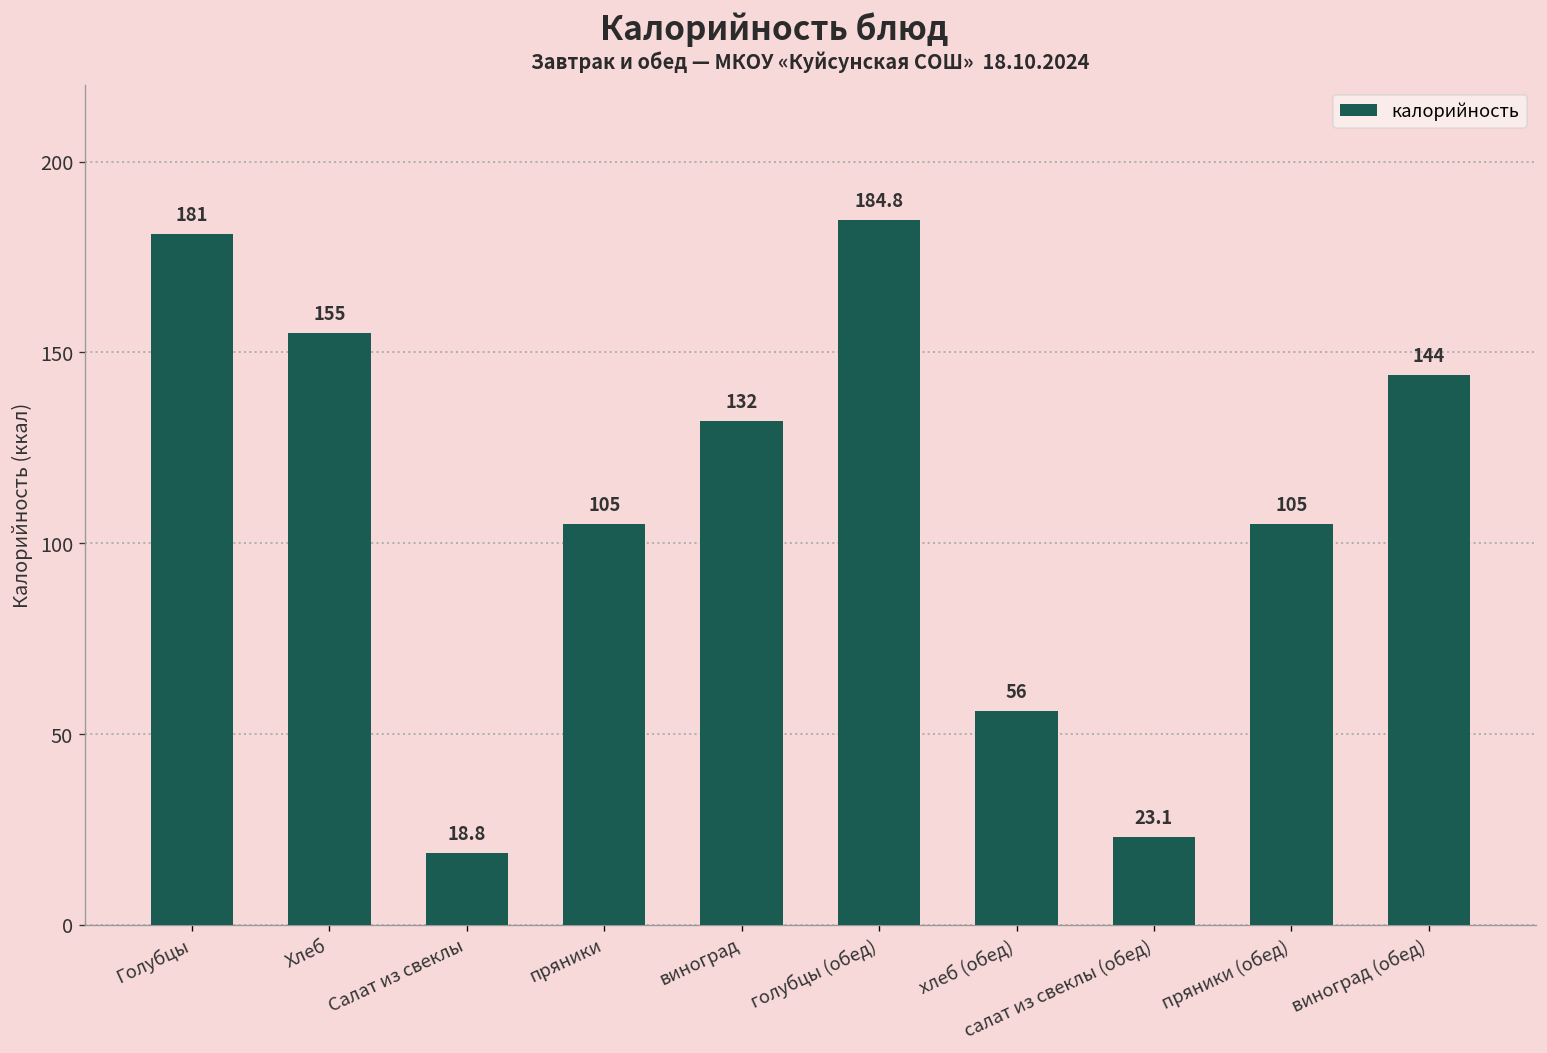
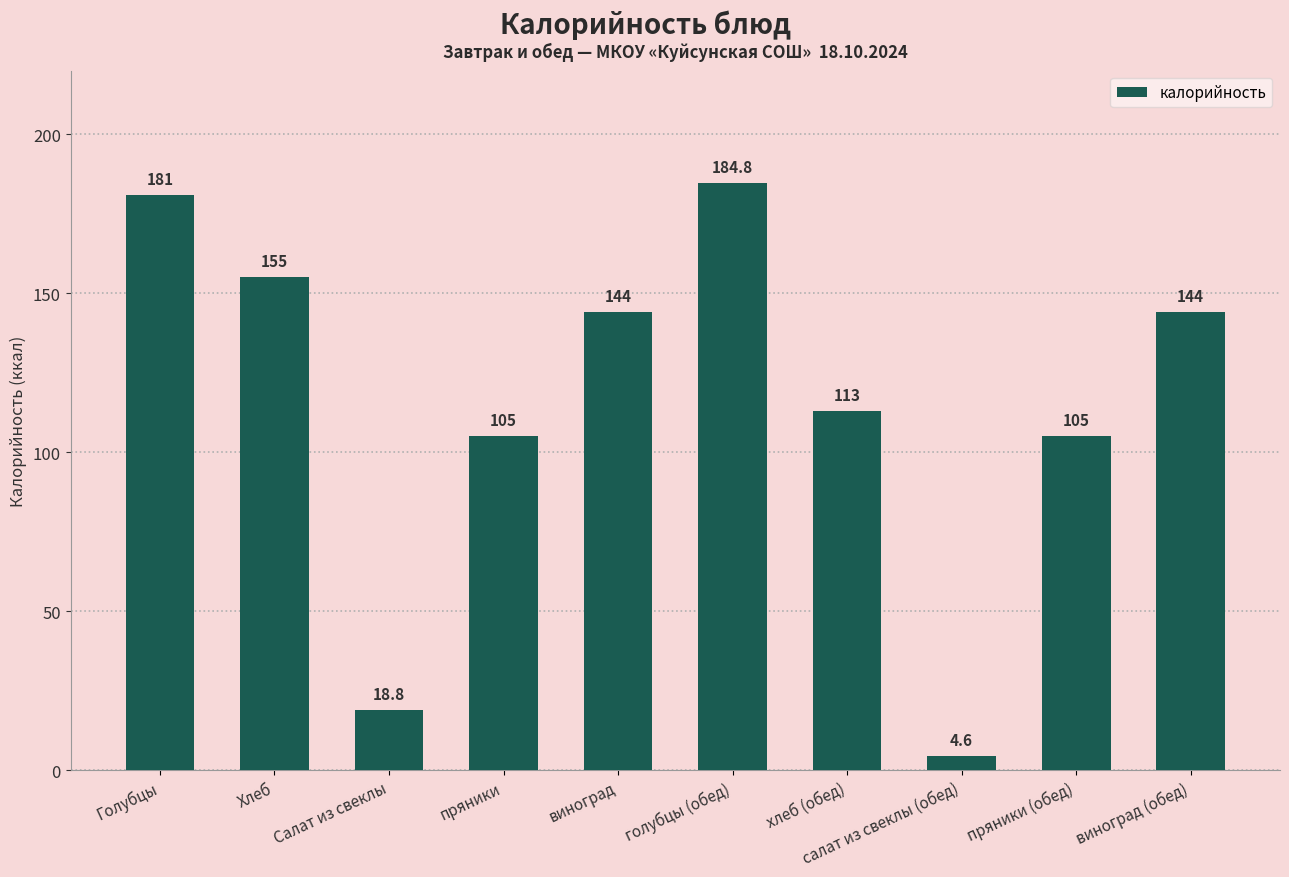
виноград: 132 -> 144
хлеб (обед): 56 -> 113
салат из свеклы (обед): 23.1 -> 4.6
